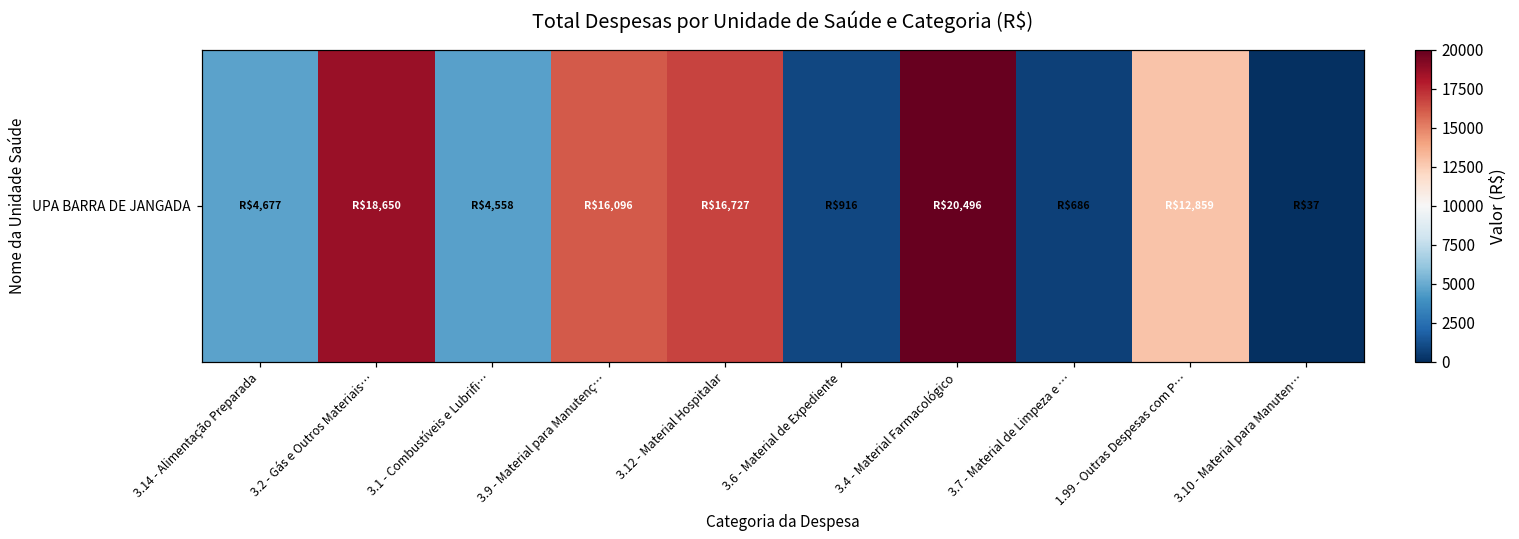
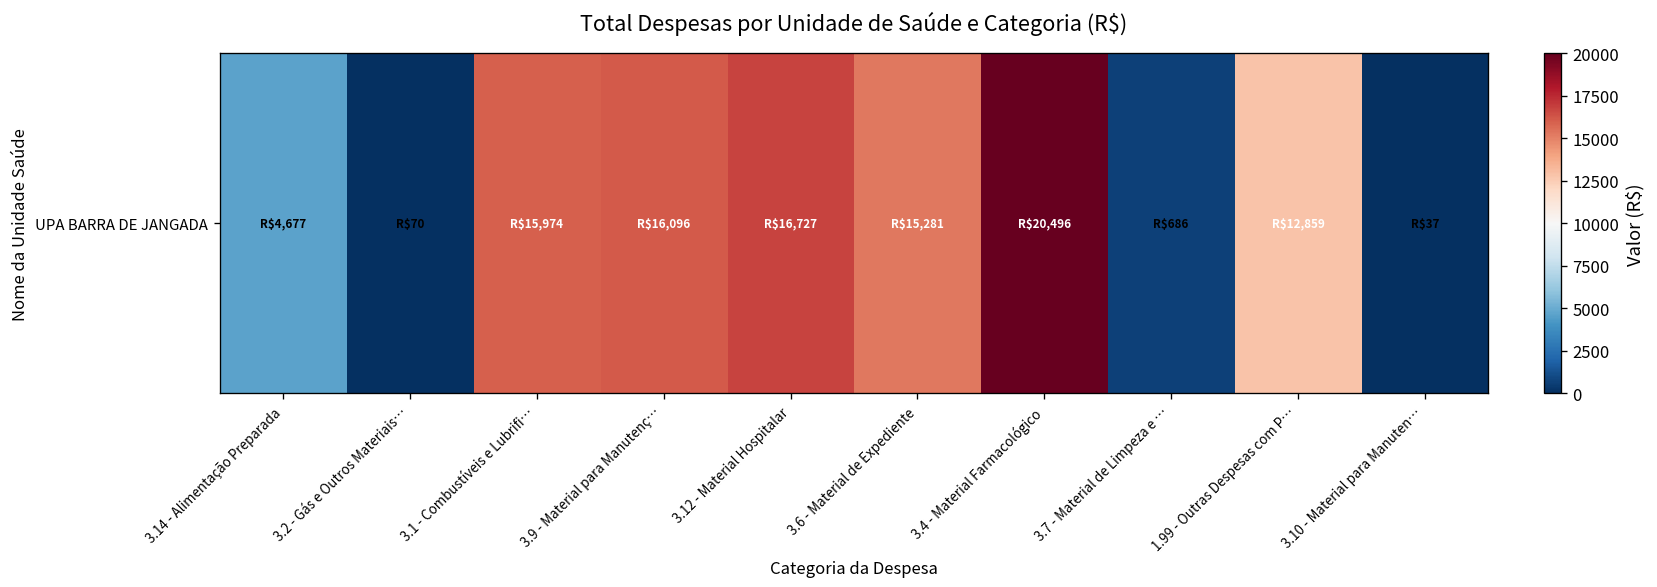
UPA BARRA DE JANGADA, 3.2 - Gás e Outros Materiais…: $18,650 -> $70
UPA BARRA DE JANGADA, 3.1 - Combustíveis e Lubrifi…: $4,558 -> $15,974
UPA BARRA DE JANGADA, 3.6 - Material de Expediente: $916 -> $15,281
